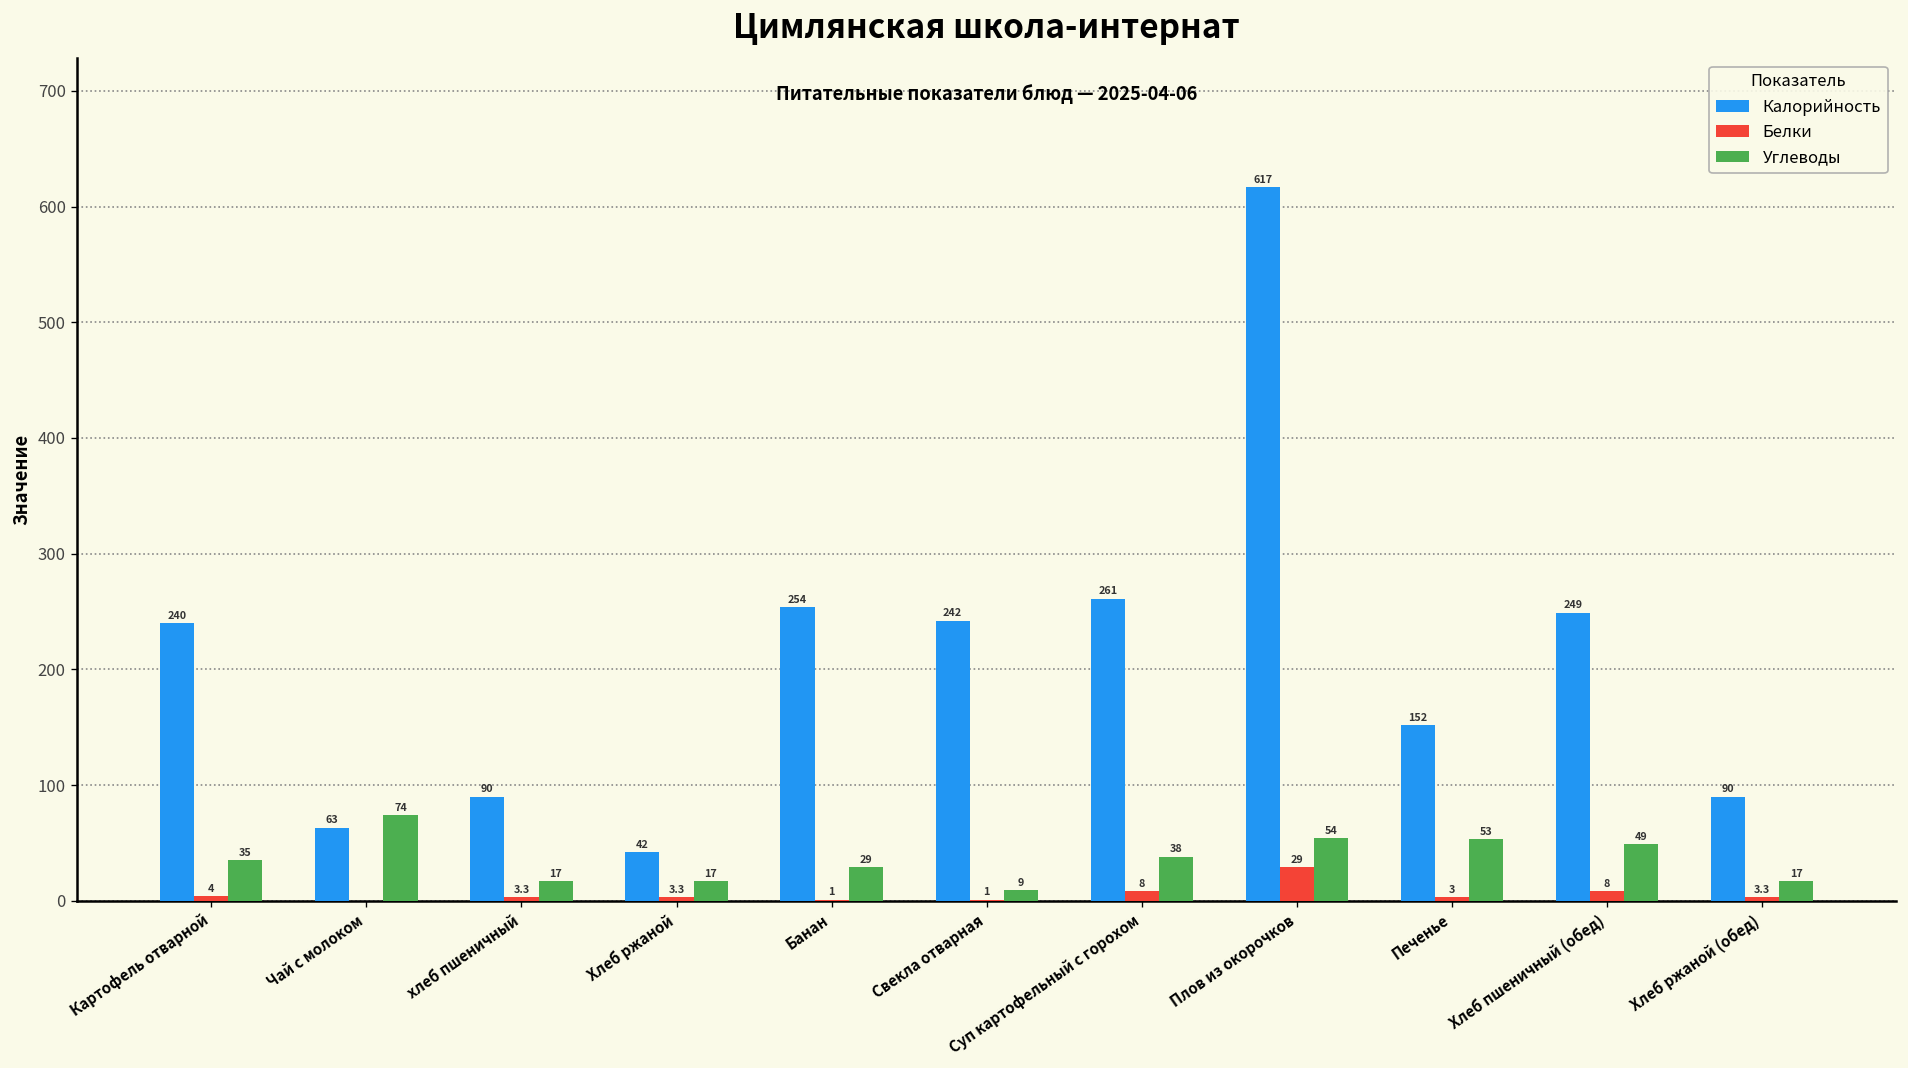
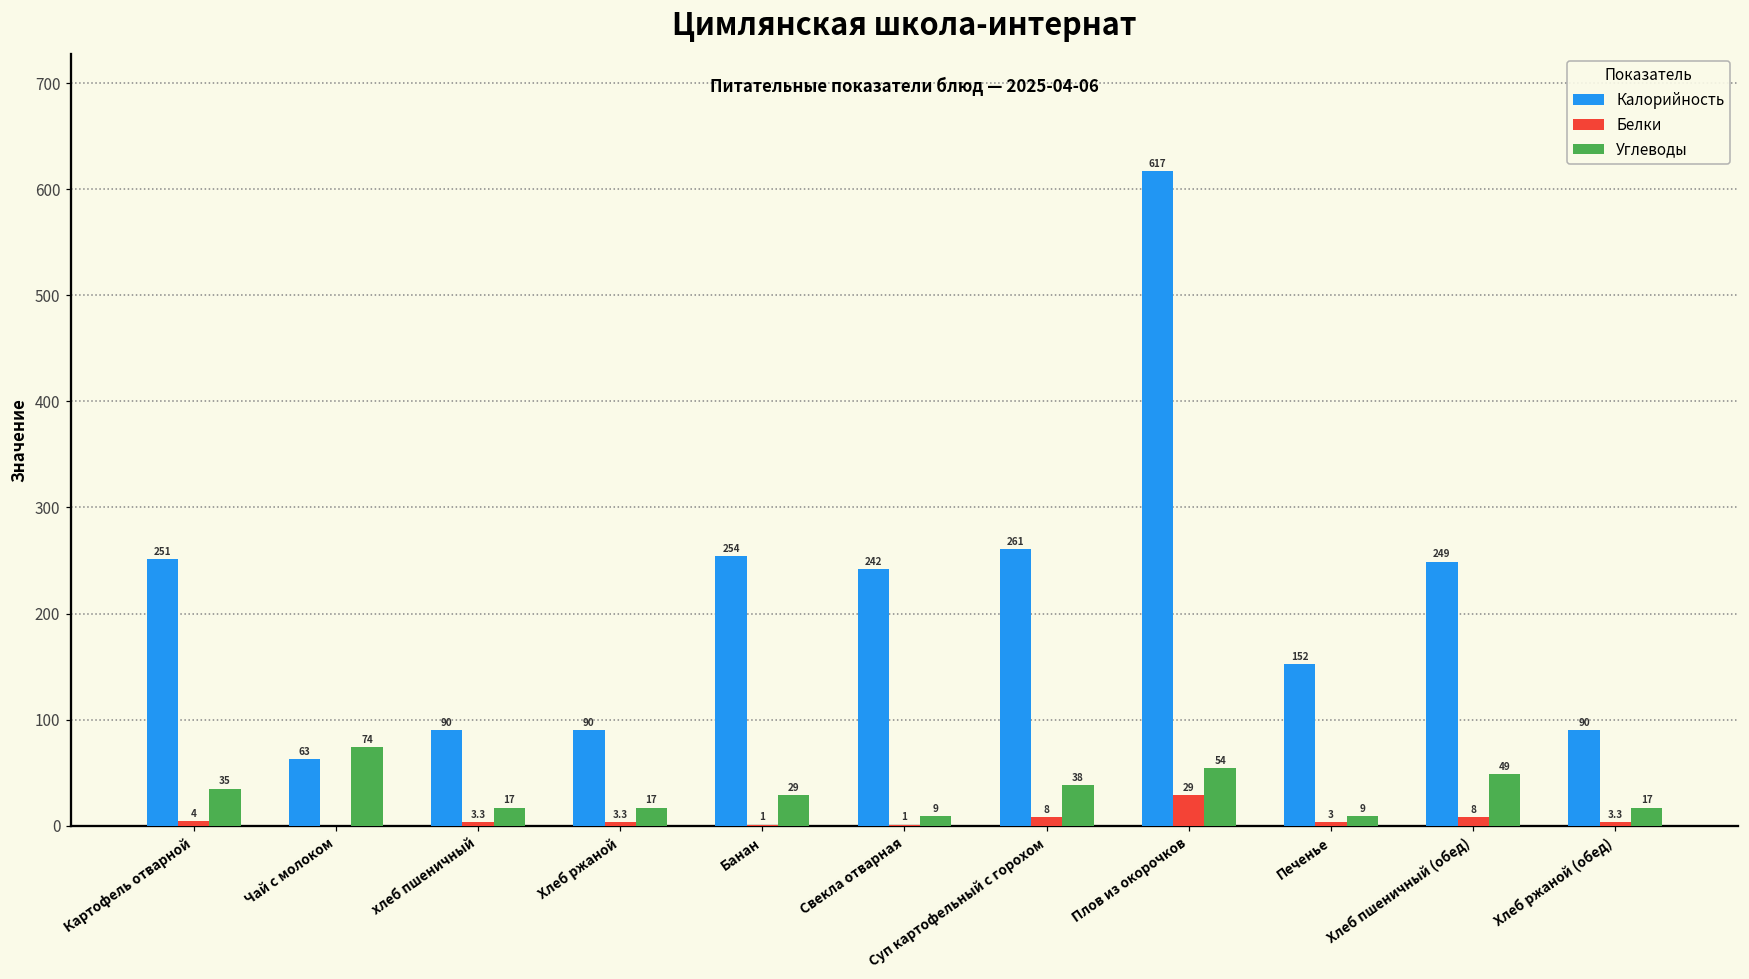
Калорийность, Картофель отварной: 240 -> 251
Калорийность, Хлеб ржаной: 42 -> 90
Углеводы, Печенье: 53 -> 9
